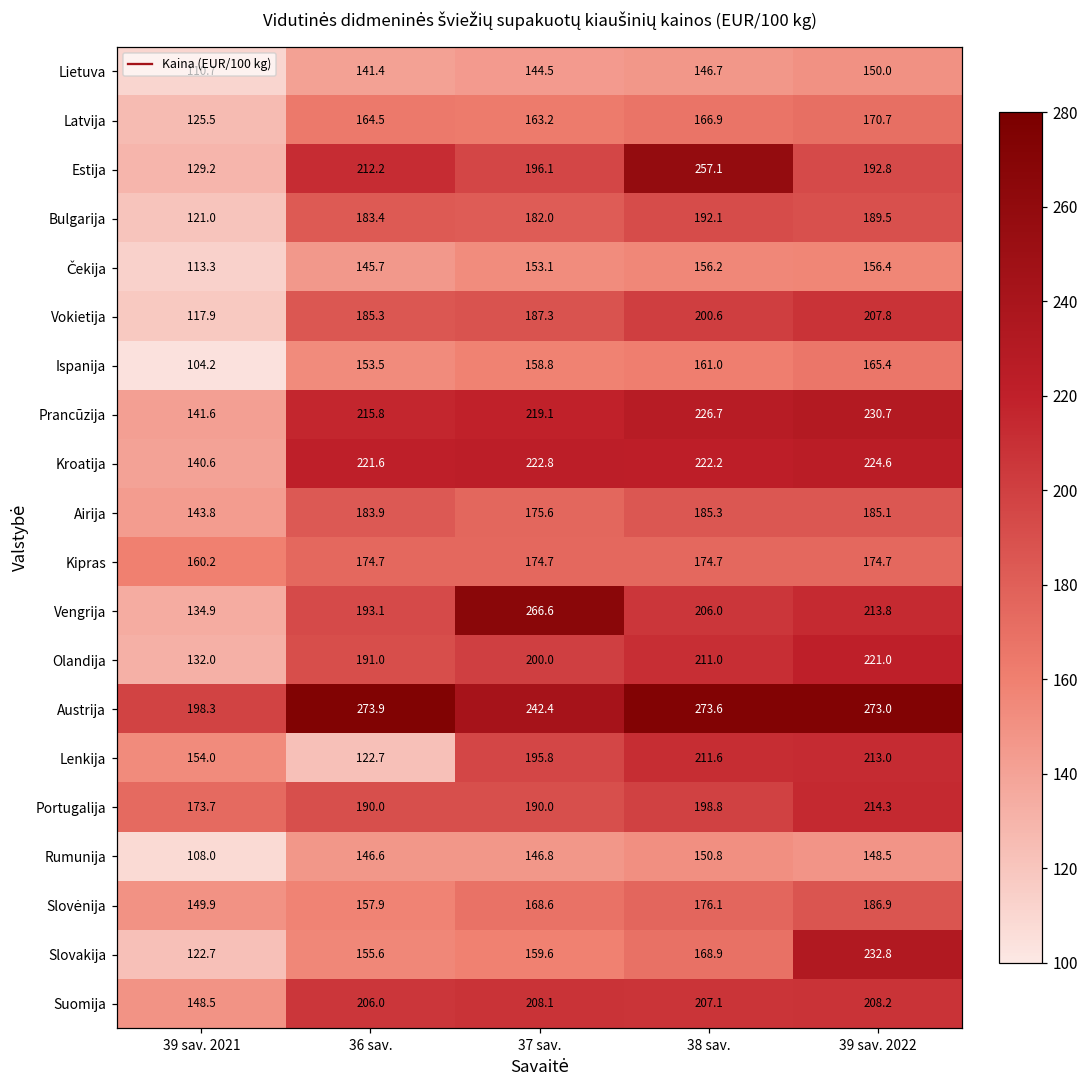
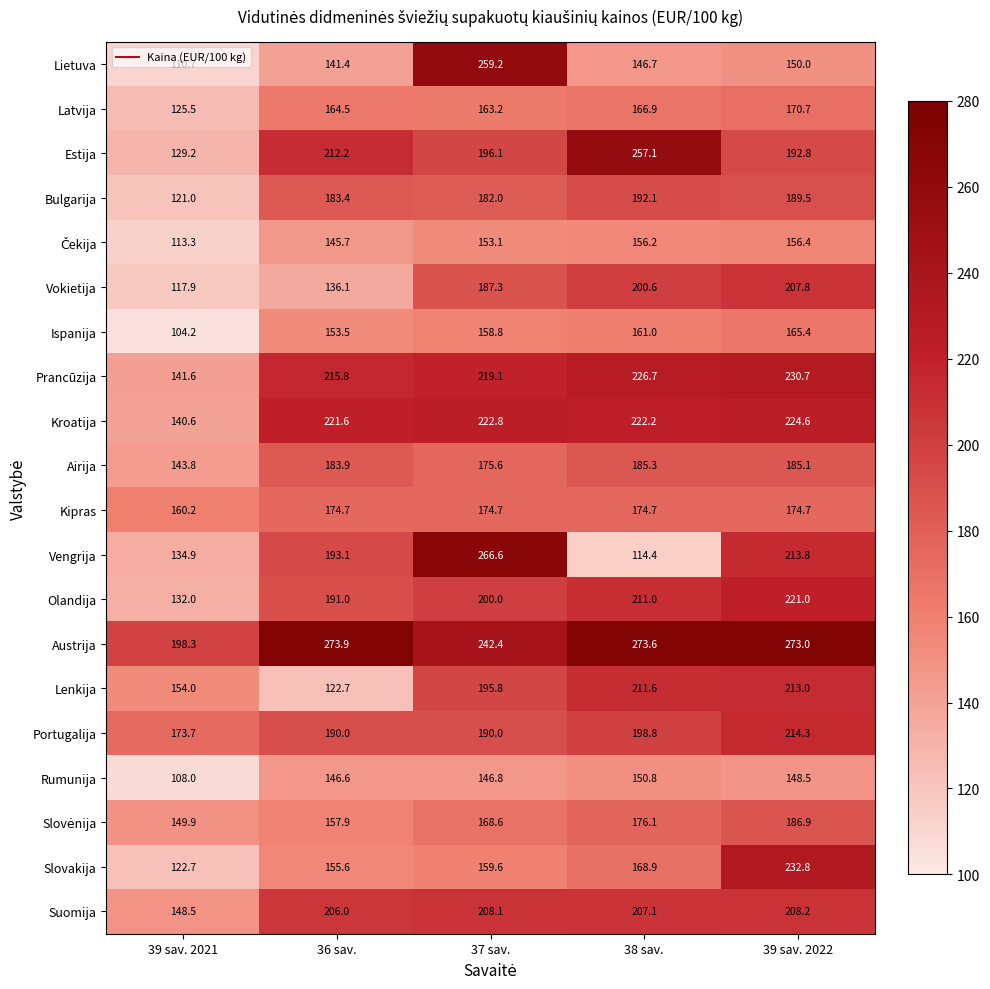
Lietuva, 37 sav.: 144.5 -> 259.2
Vokietija, 36 sav.: 185.3 -> 136.1
Vengrija, 38 sav.: 206.0 -> 114.4
